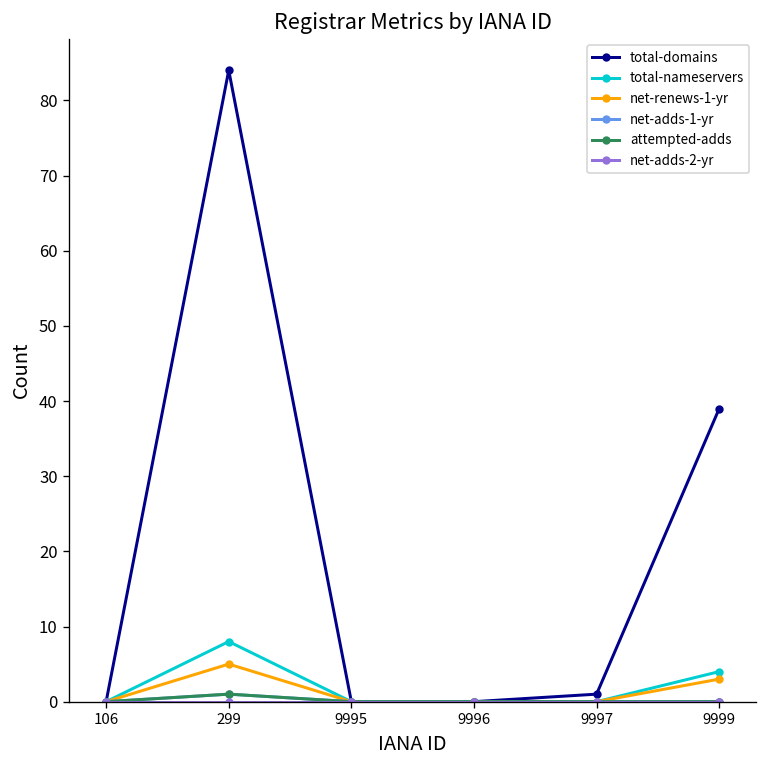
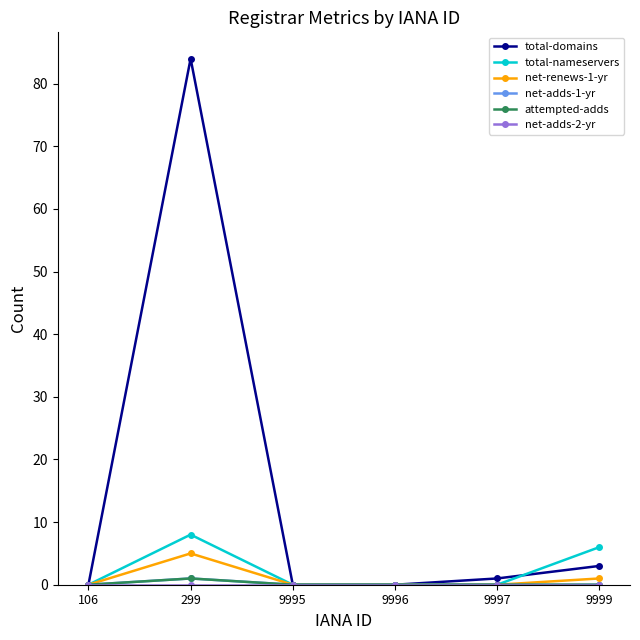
total-domains, 9999: 39 -> 3
total-nameservers, 9999: 4 -> 6
net-renews-1-yr, 9999: 3 -> 1
